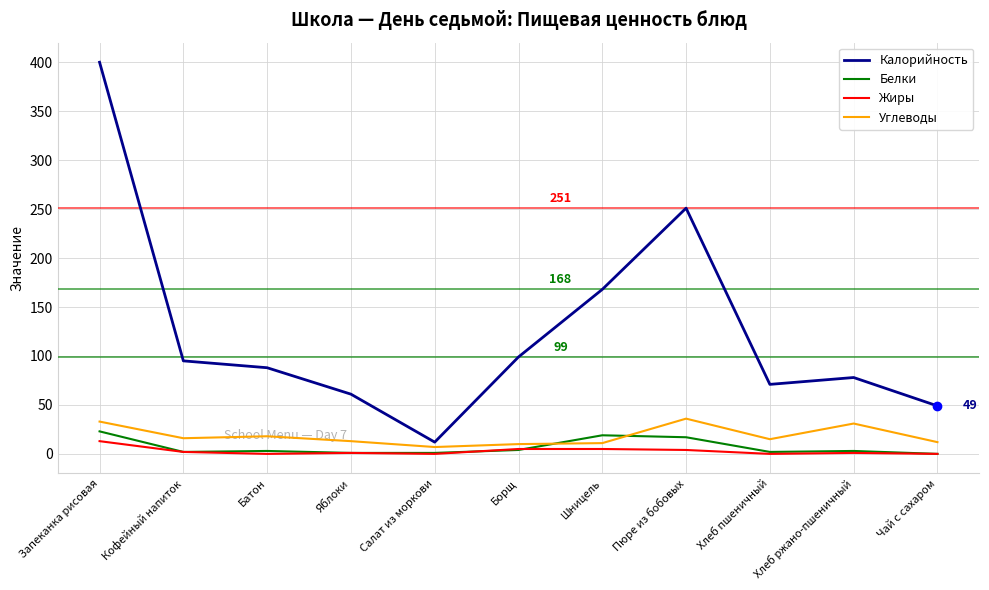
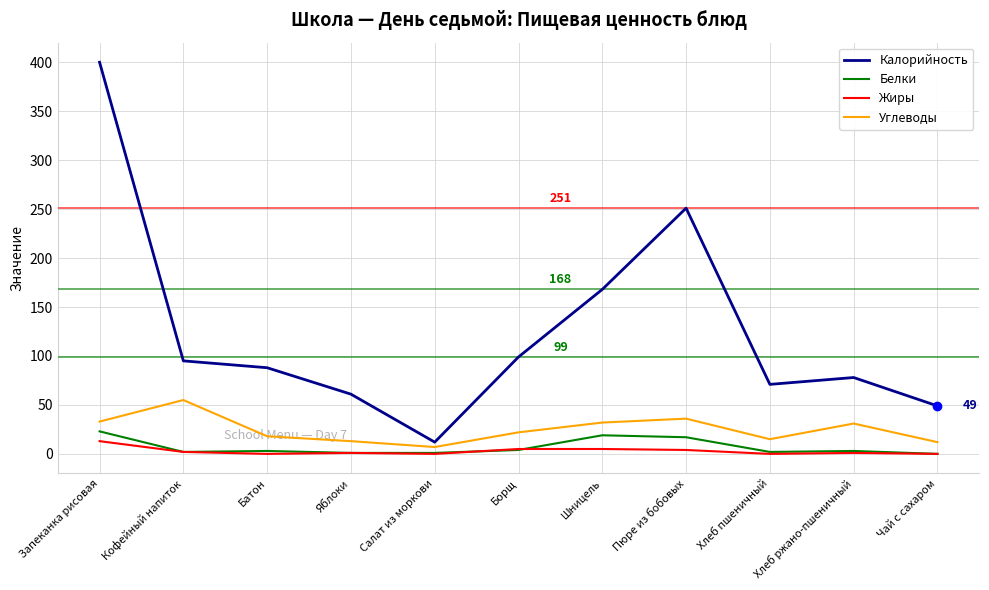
Углеводы, Кофейный напиток: 20 -> 60
Углеводы, Борщ: 10 -> 20
Углеводы, Шницель: 10 -> 30
